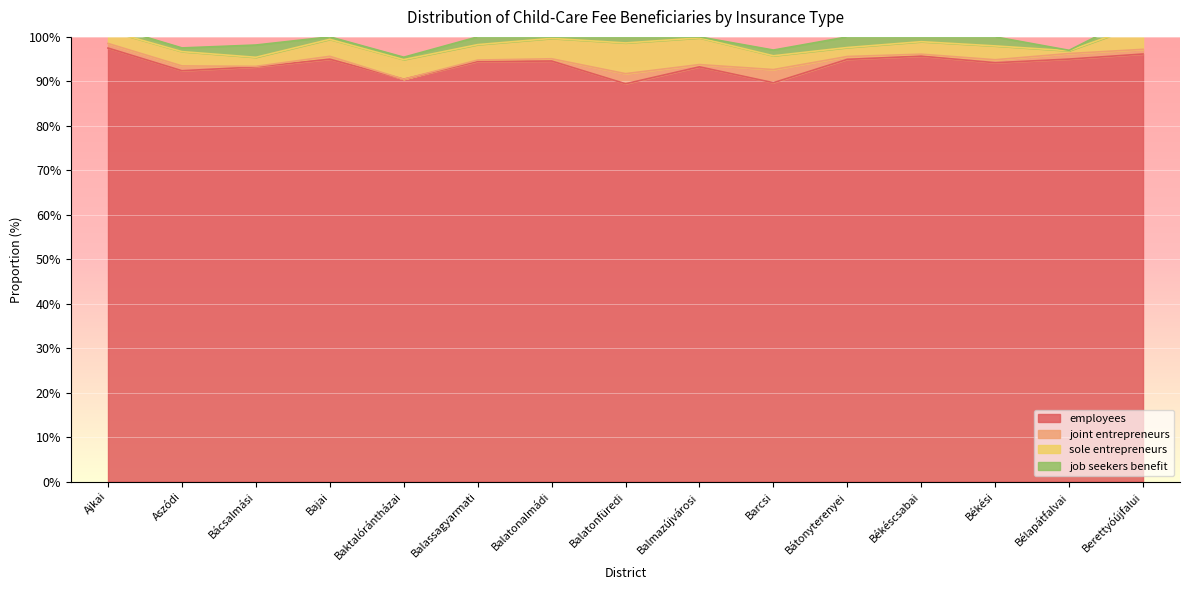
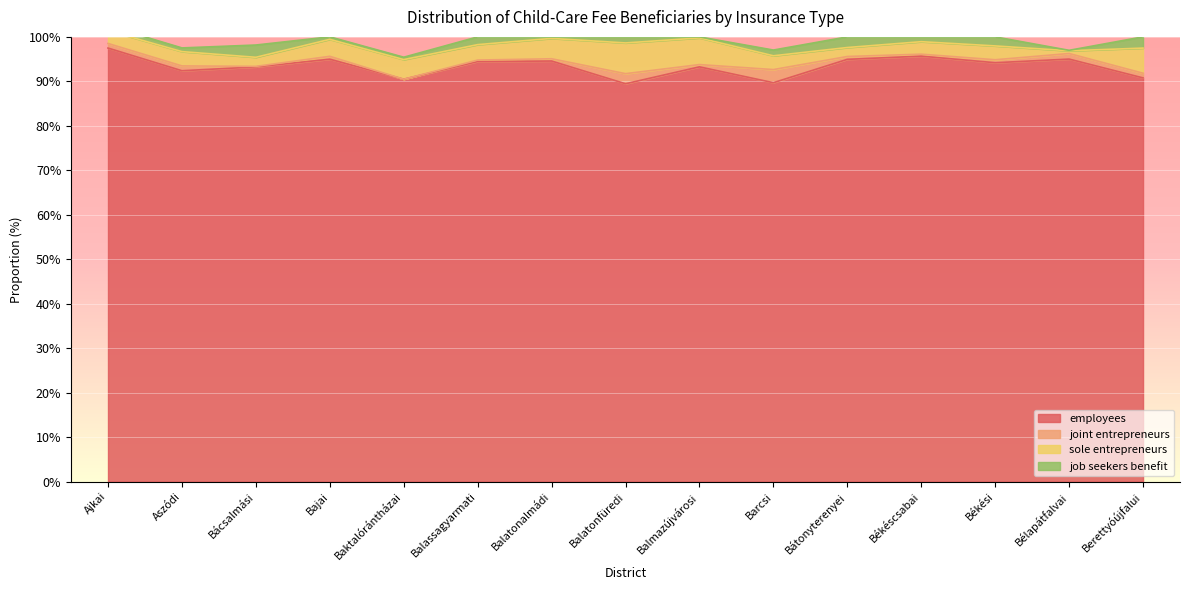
employees, Berettyóújfalui: 96% -> 91%
